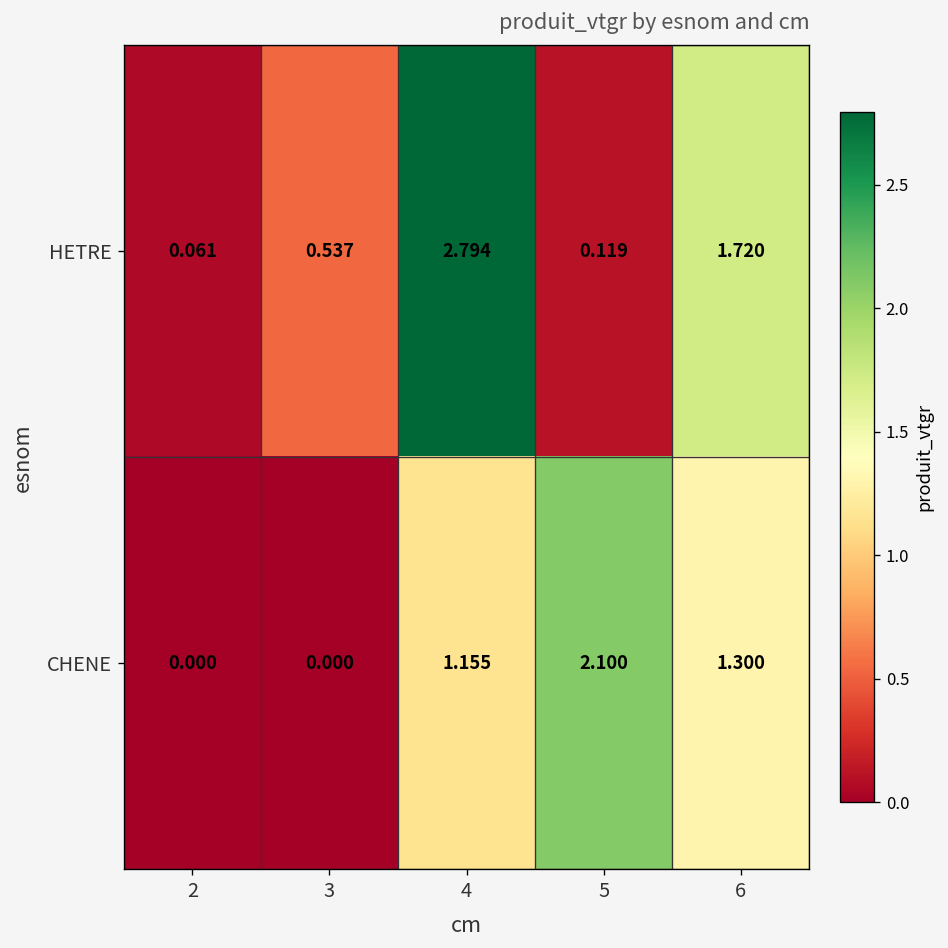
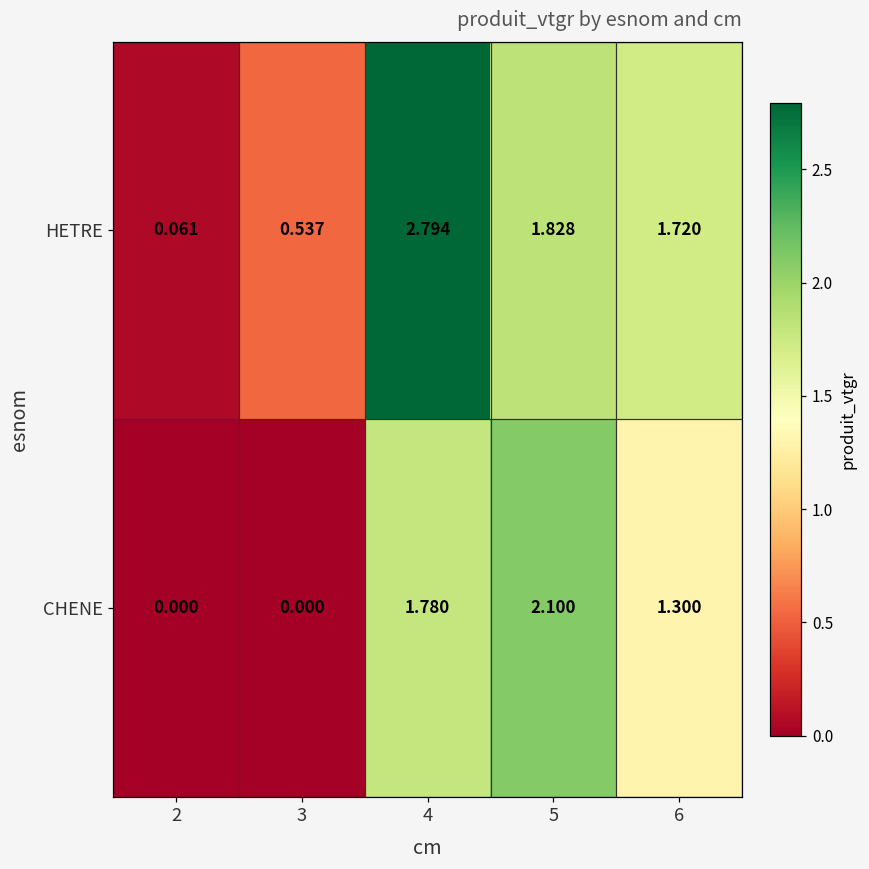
HETRE, 5: 0.119 -> 1.828
CHENE, 4: 1.155 -> 1.780
